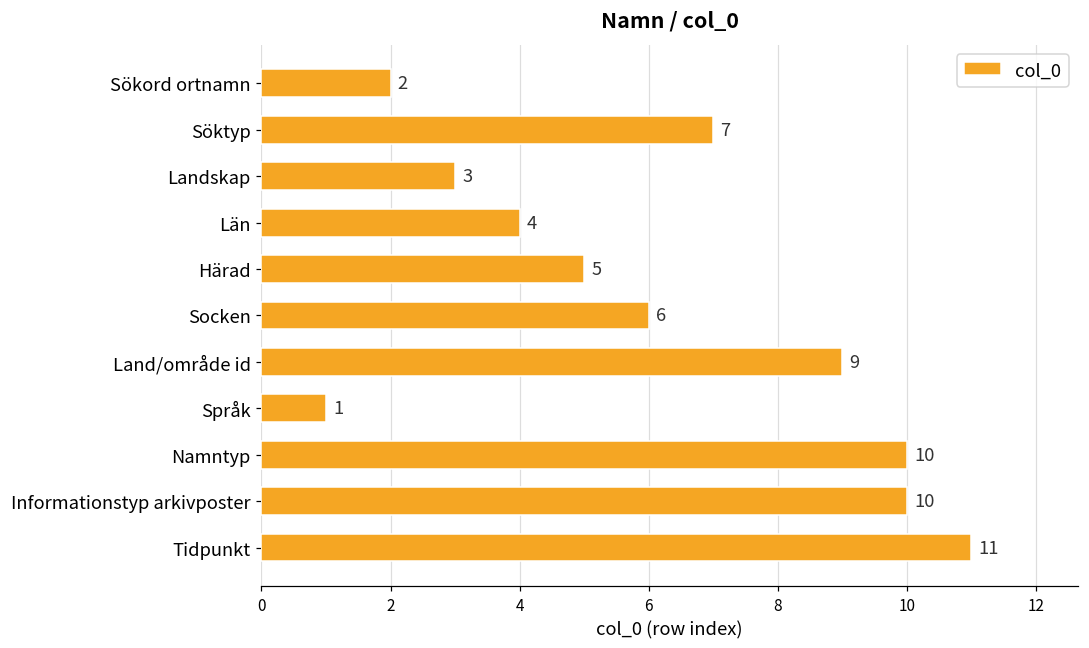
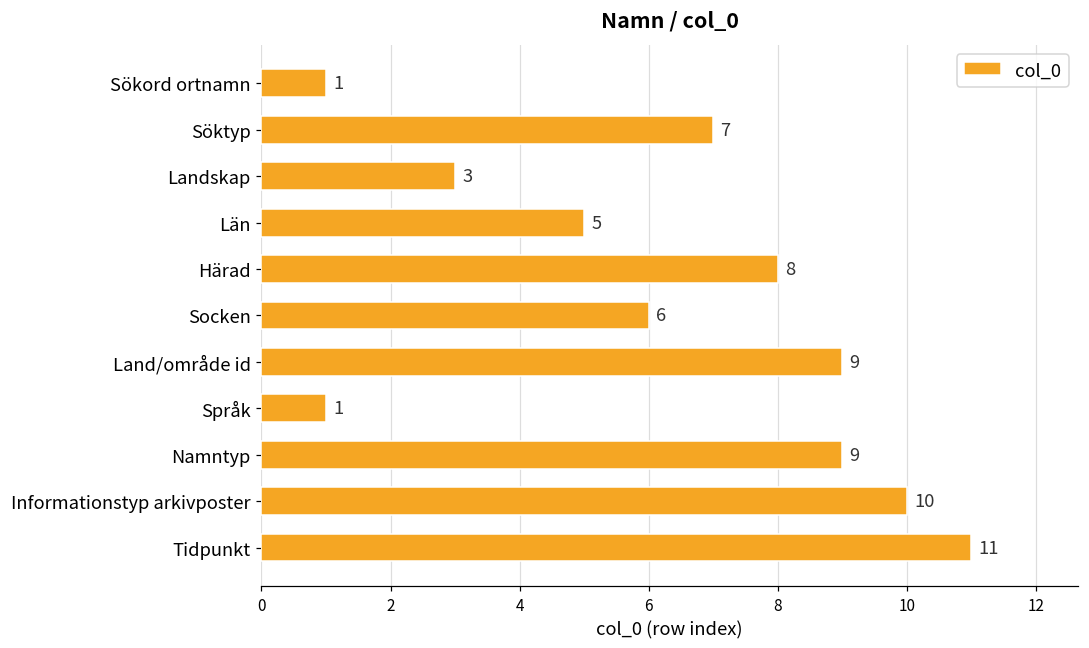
Sökord ortnamn: 2 -> 1
Län: 4 -> 5
Härad: 5 -> 8
Namntyp: 10 -> 9
